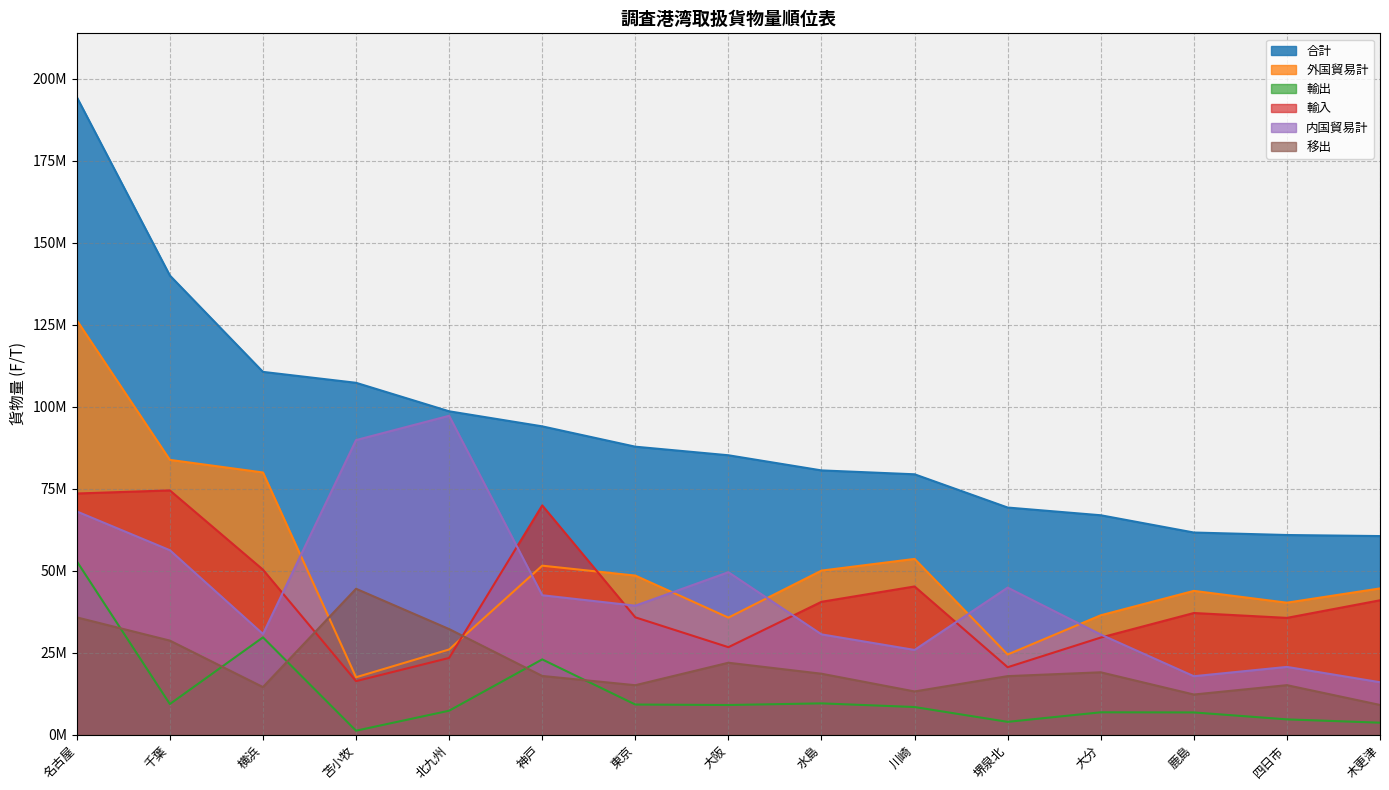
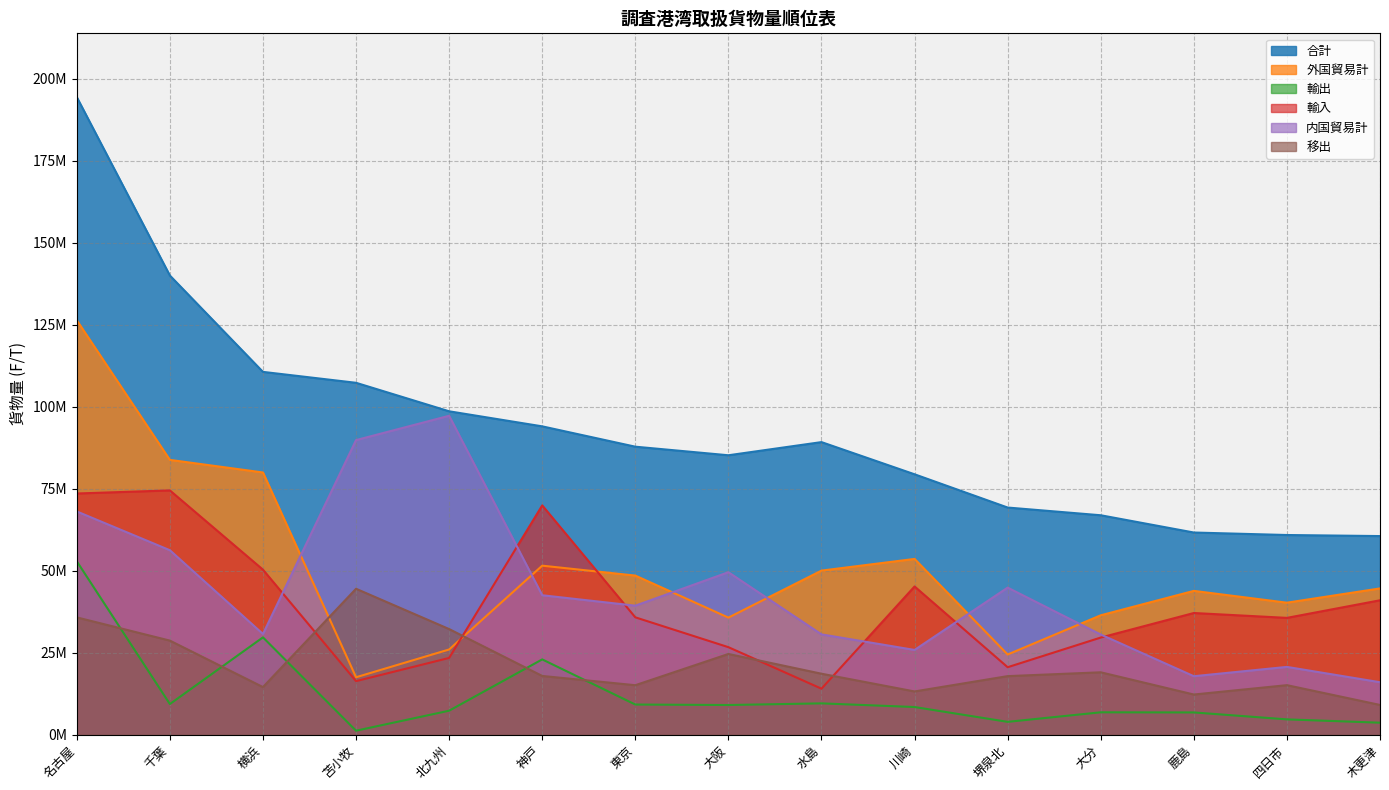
移出, 大阪: 22000000 -> 25000000
合計, 水島: 81000000 -> 89000000
輸入, 水島: 40000000 -> 14000000
